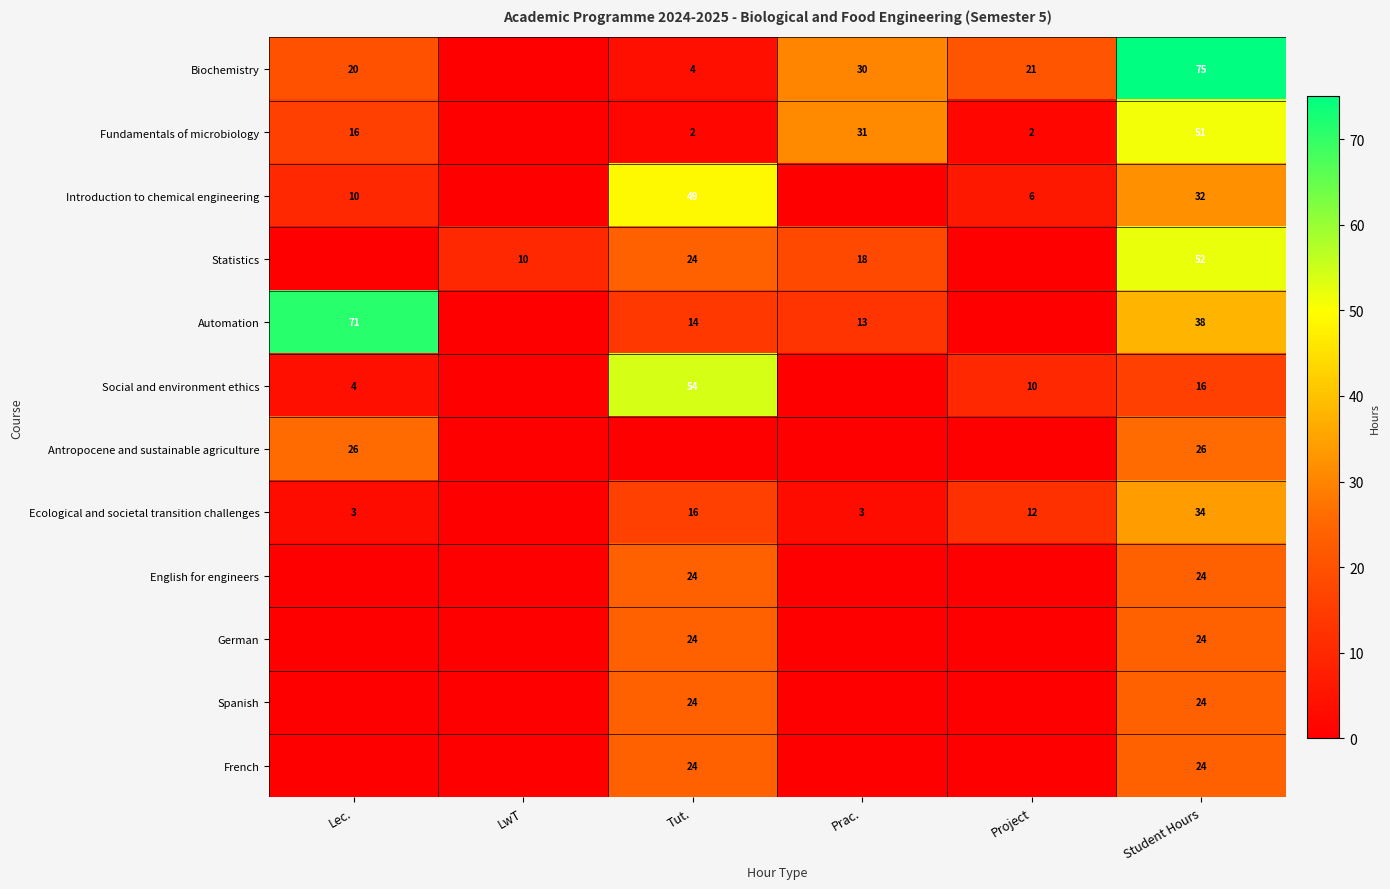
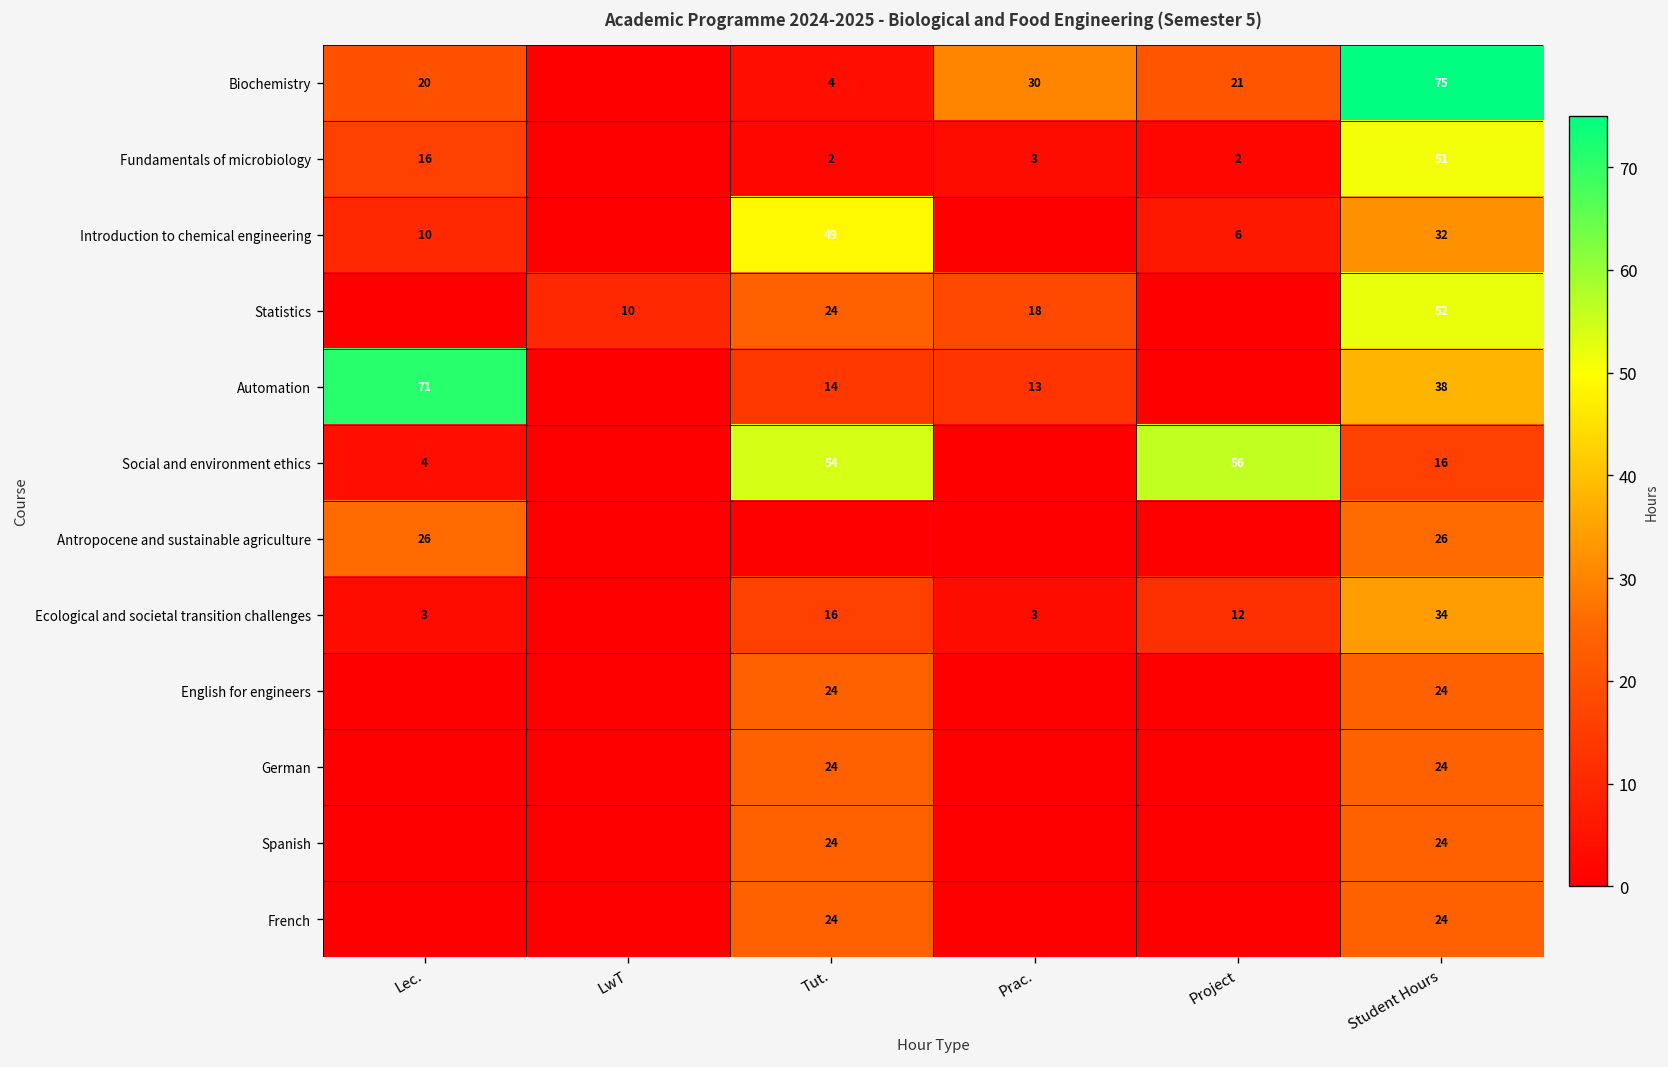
Fundamentals of microbiology, Prac.: 31 -> 3
Social and environment ethics, Project: 10 -> 56
